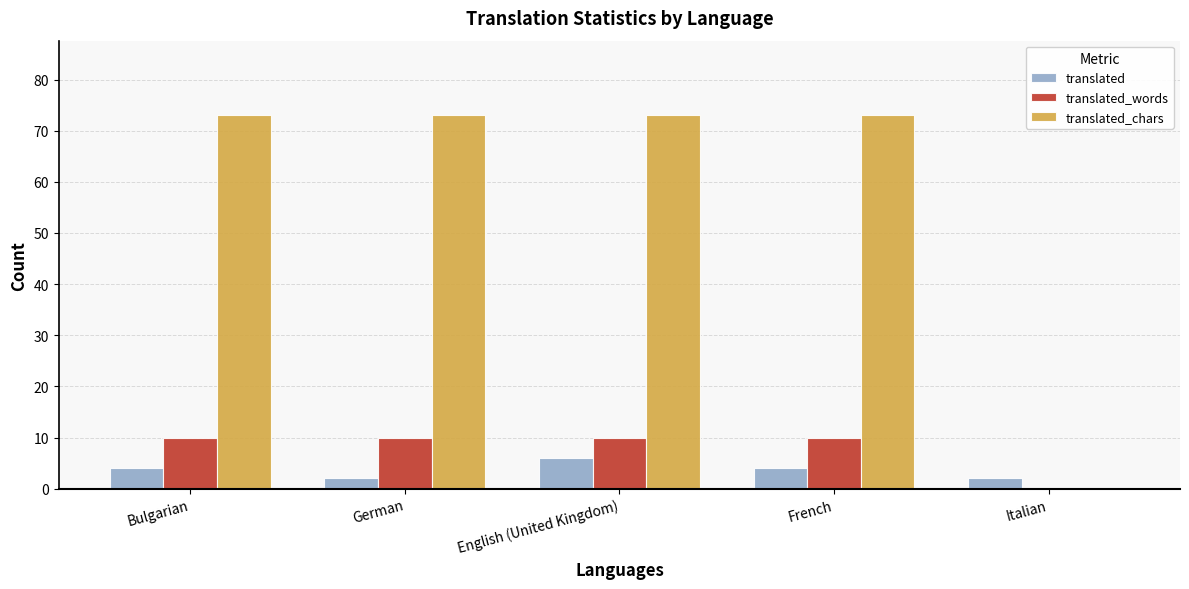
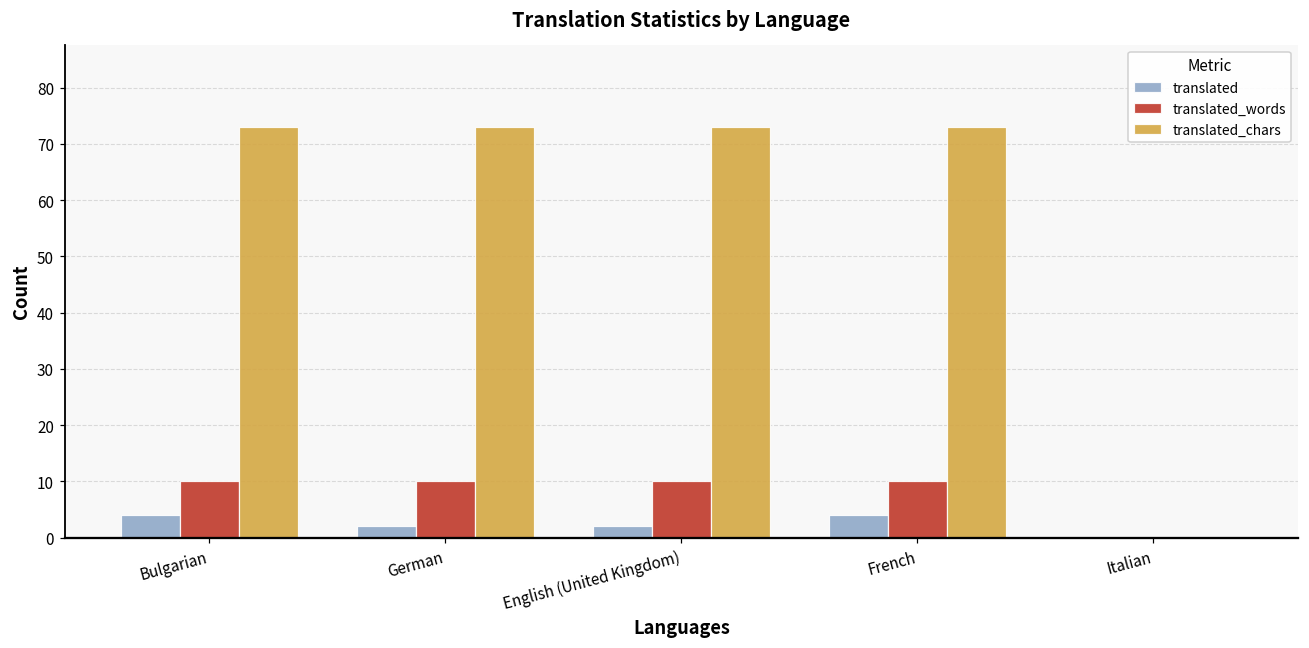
translated, English (United Kingdom): 6 -> 2
translated, Italian: 2 -> 0
